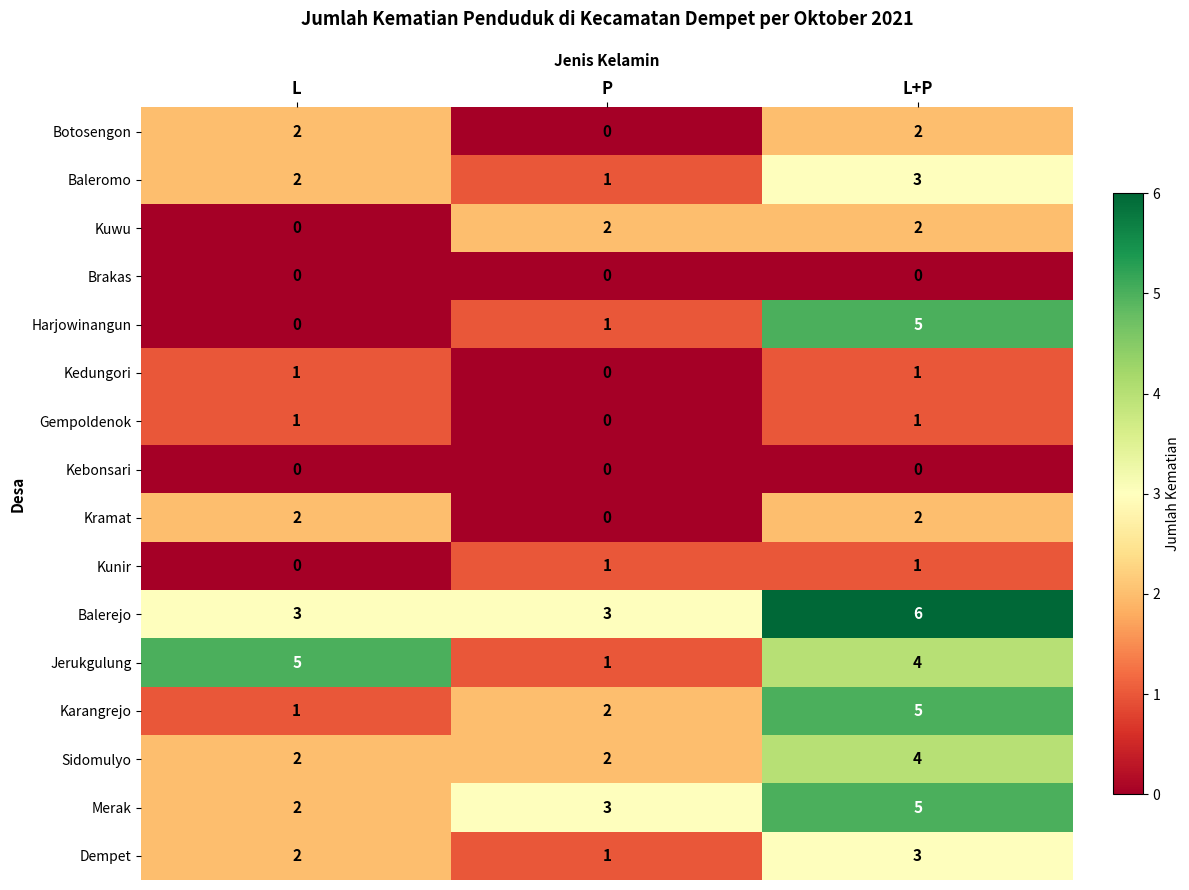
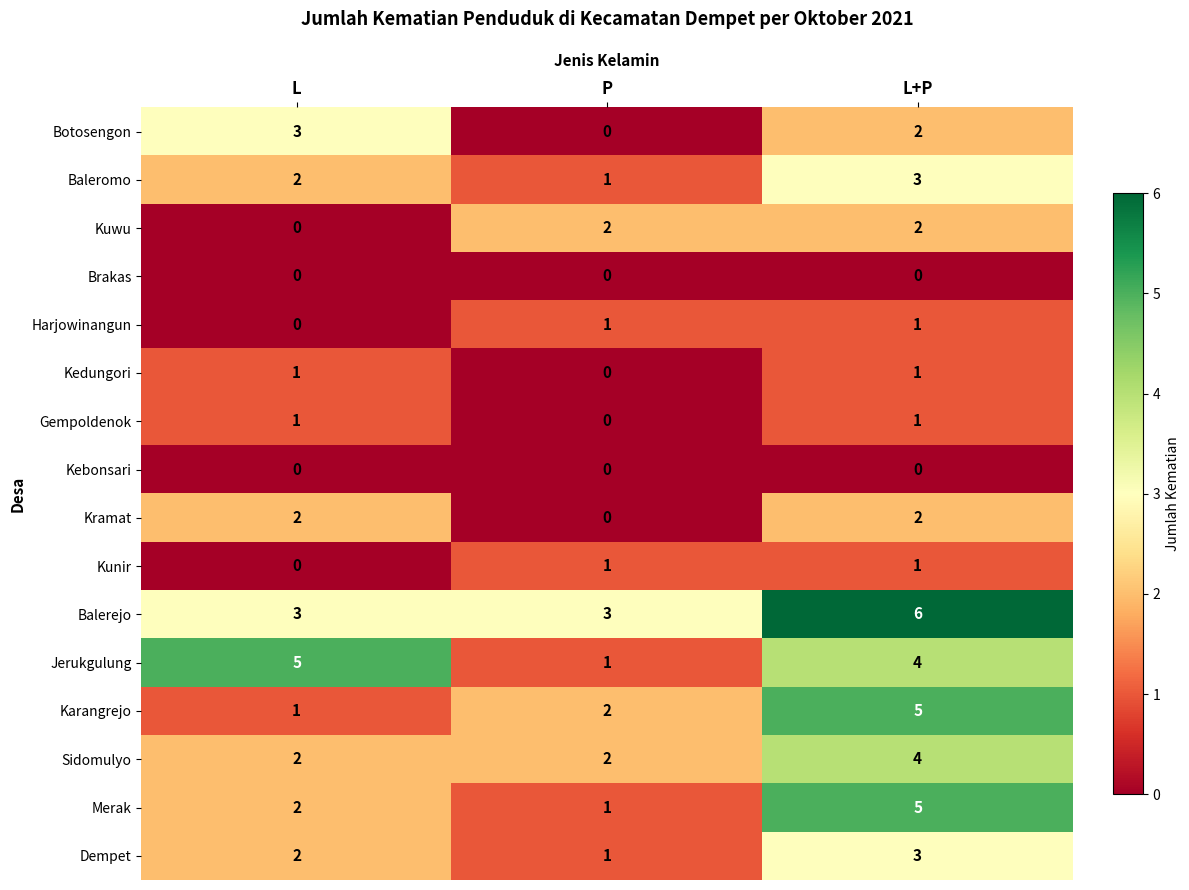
Botosengon, L: 2 -> 3
Harjowinangun, L+P: 5 -> 1
Merak, P: 3 -> 1
